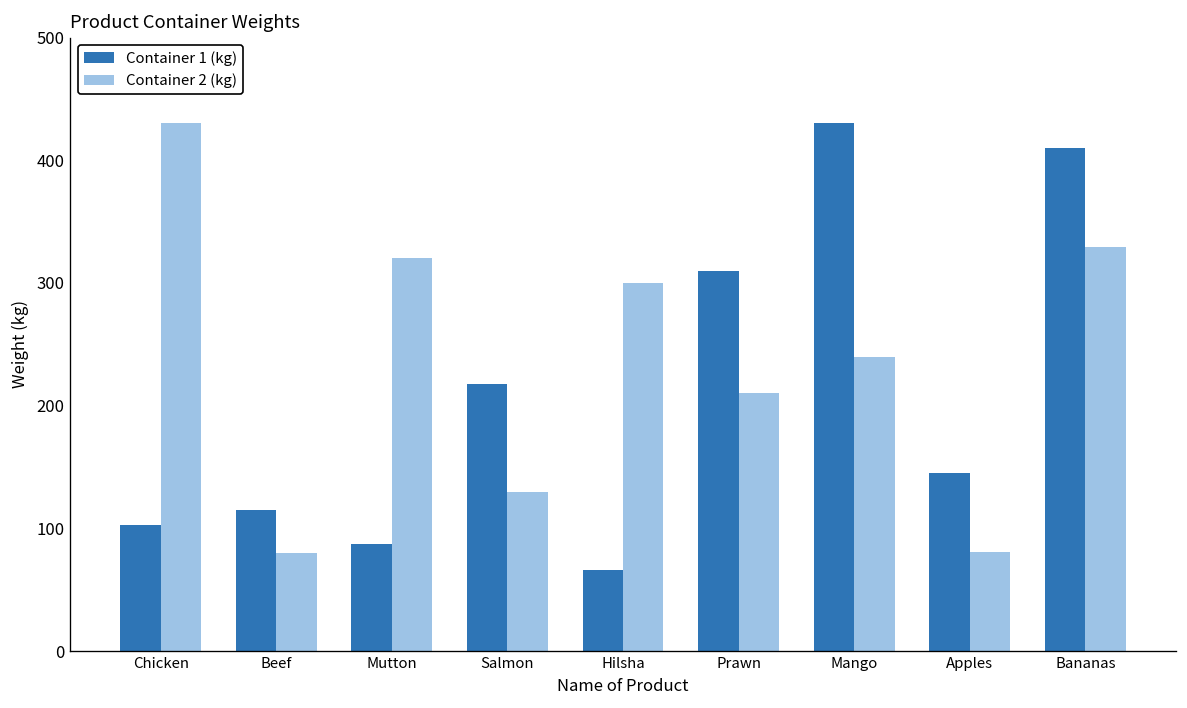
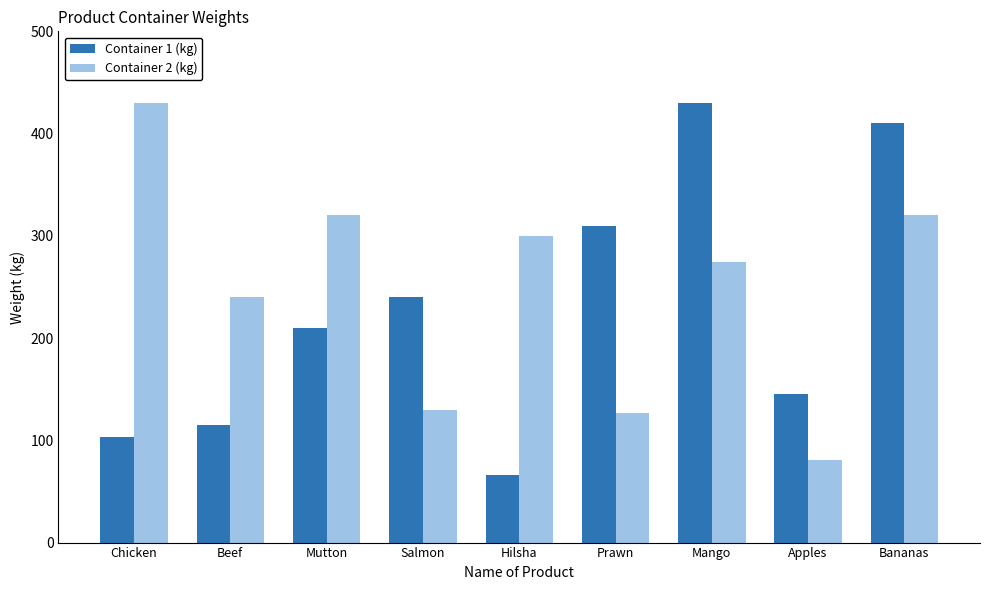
Container 2 (kg), Beef: 80 -> 240
Container 1 (kg), Mutton: 87 -> 210
Container 1 (kg), Salmon: 218 -> 240
Container 2 (kg), Prawn: 210 -> 127
Container 2 (kg), Mango: 240 -> 274
Container 2 (kg), Bananas: 329 -> 320
